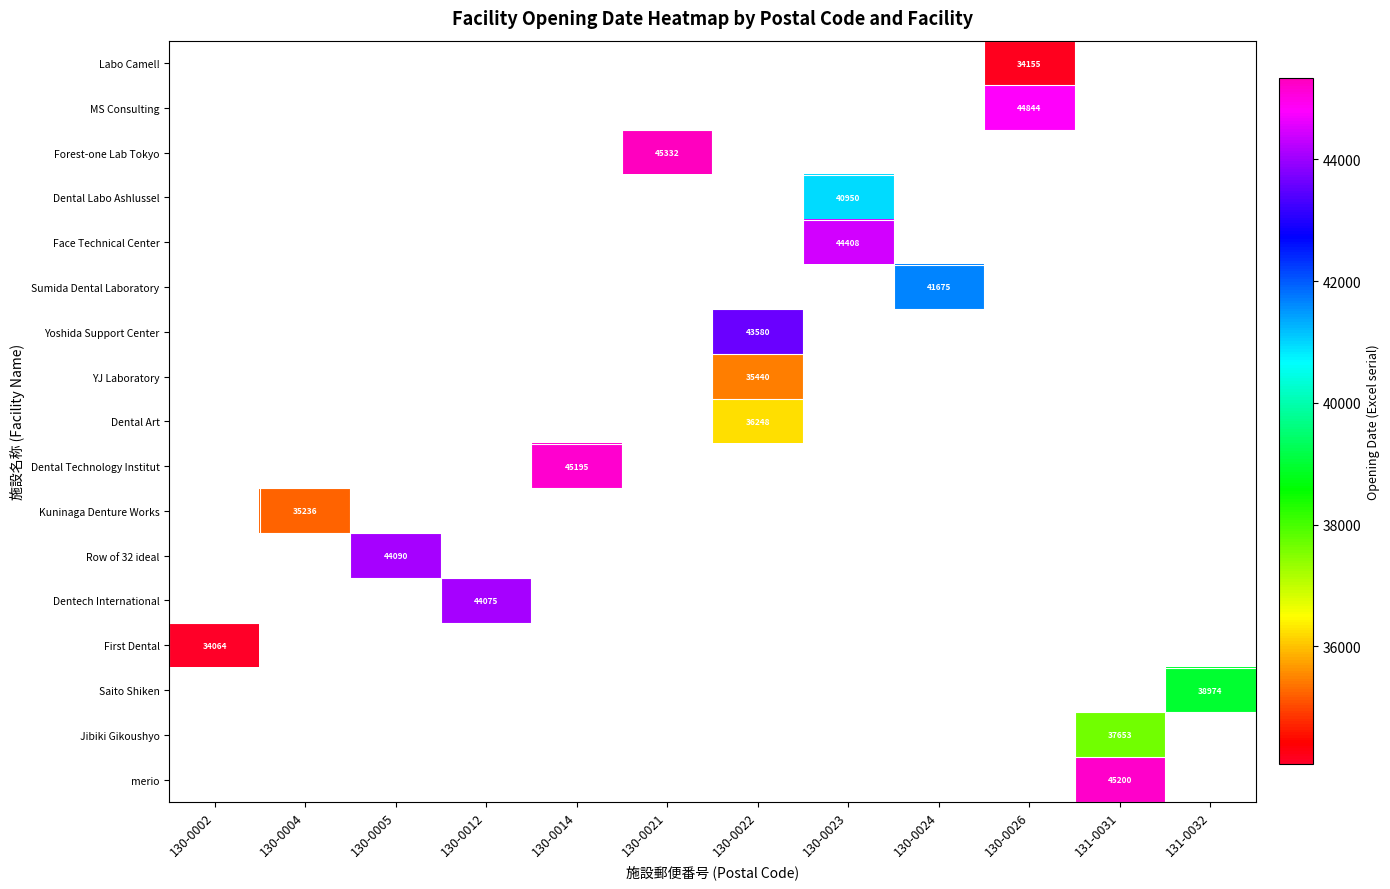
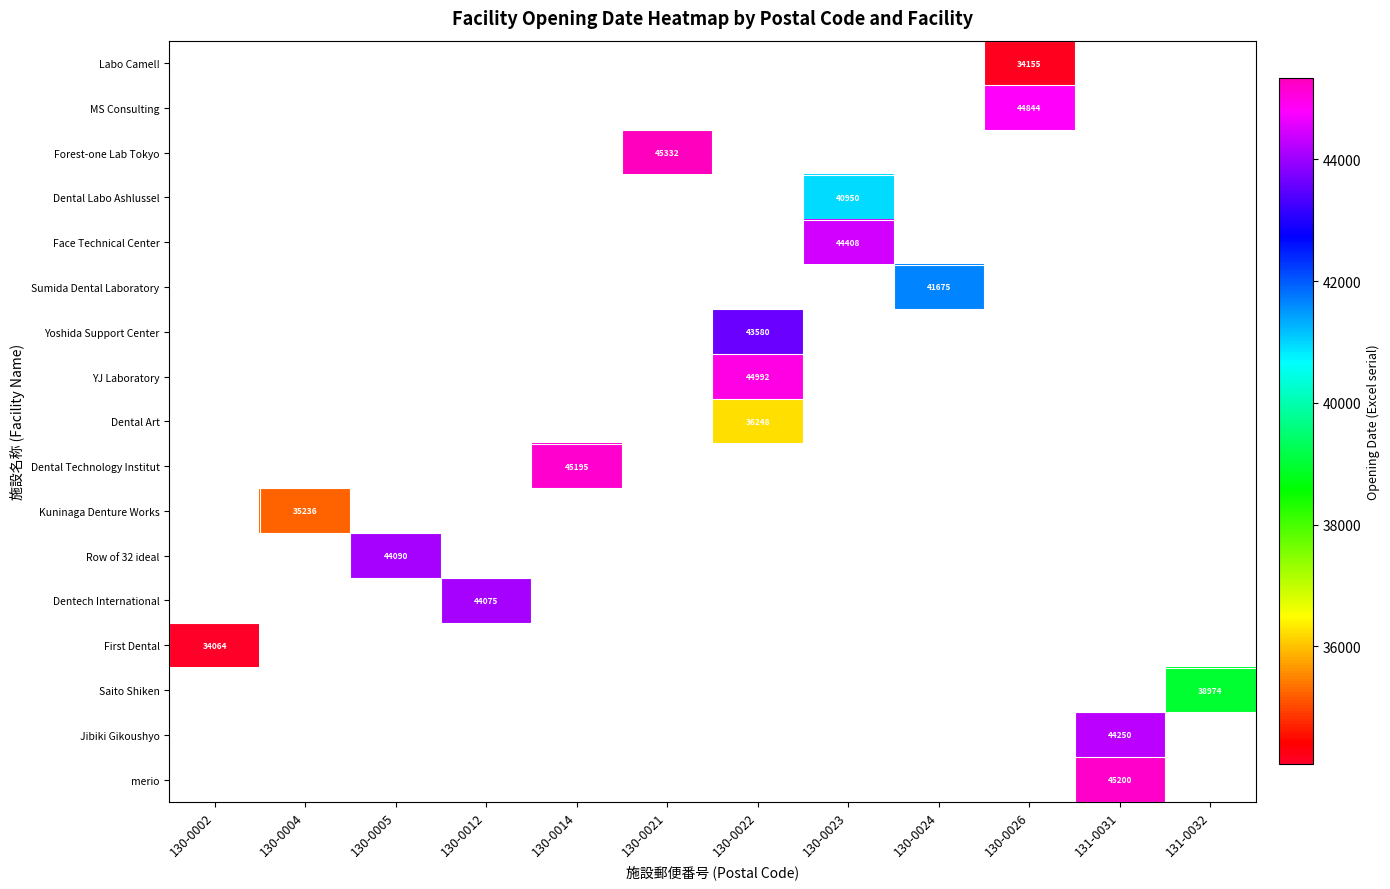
YJ Laboratory, 130-0022: 35440 -> 44992
Jibiki Gikoushyo, 131-0031: 37653 -> 44250
